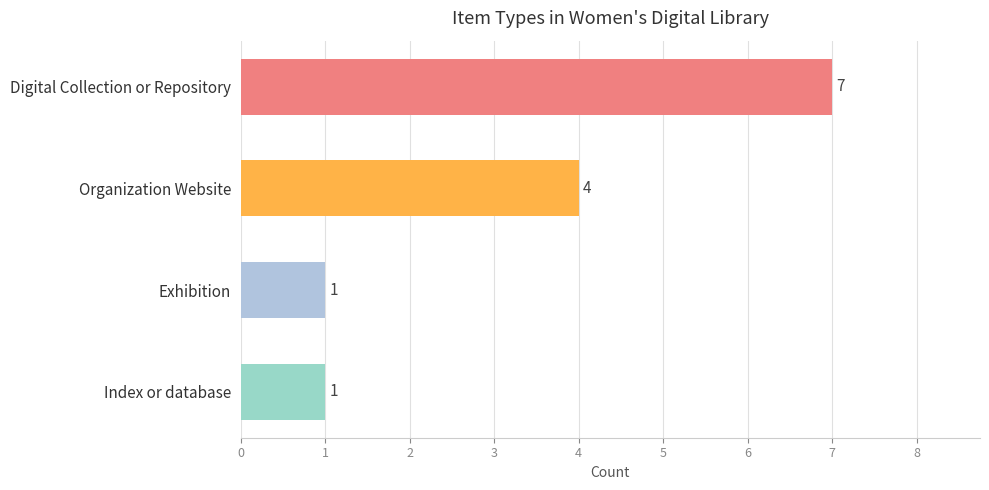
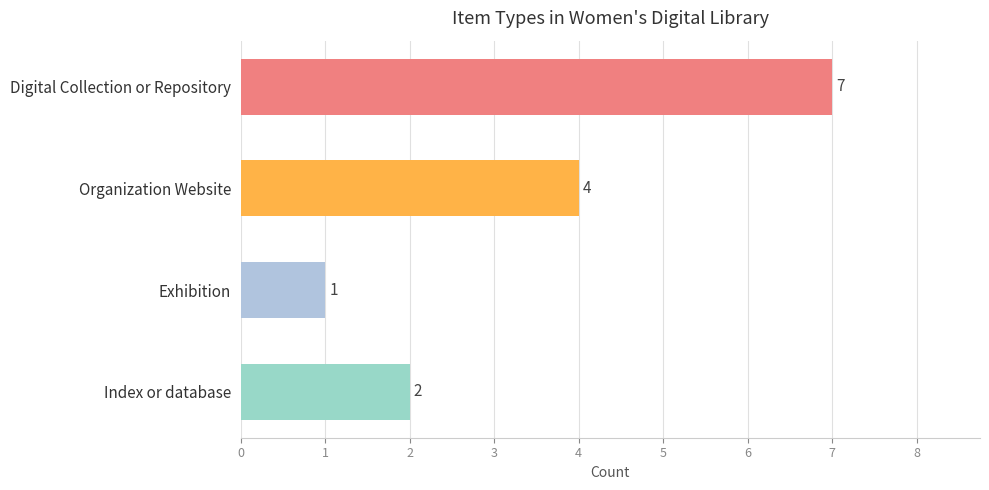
Index or database: 1 -> 2
